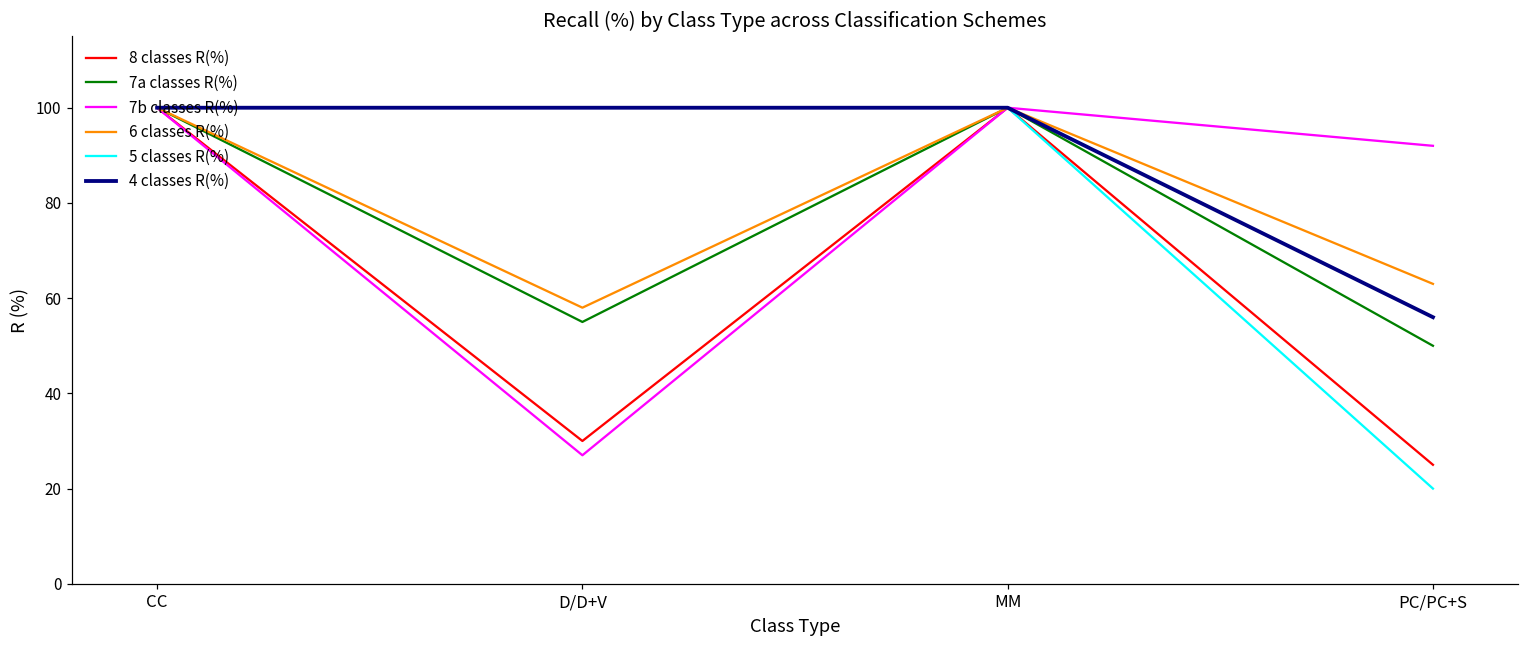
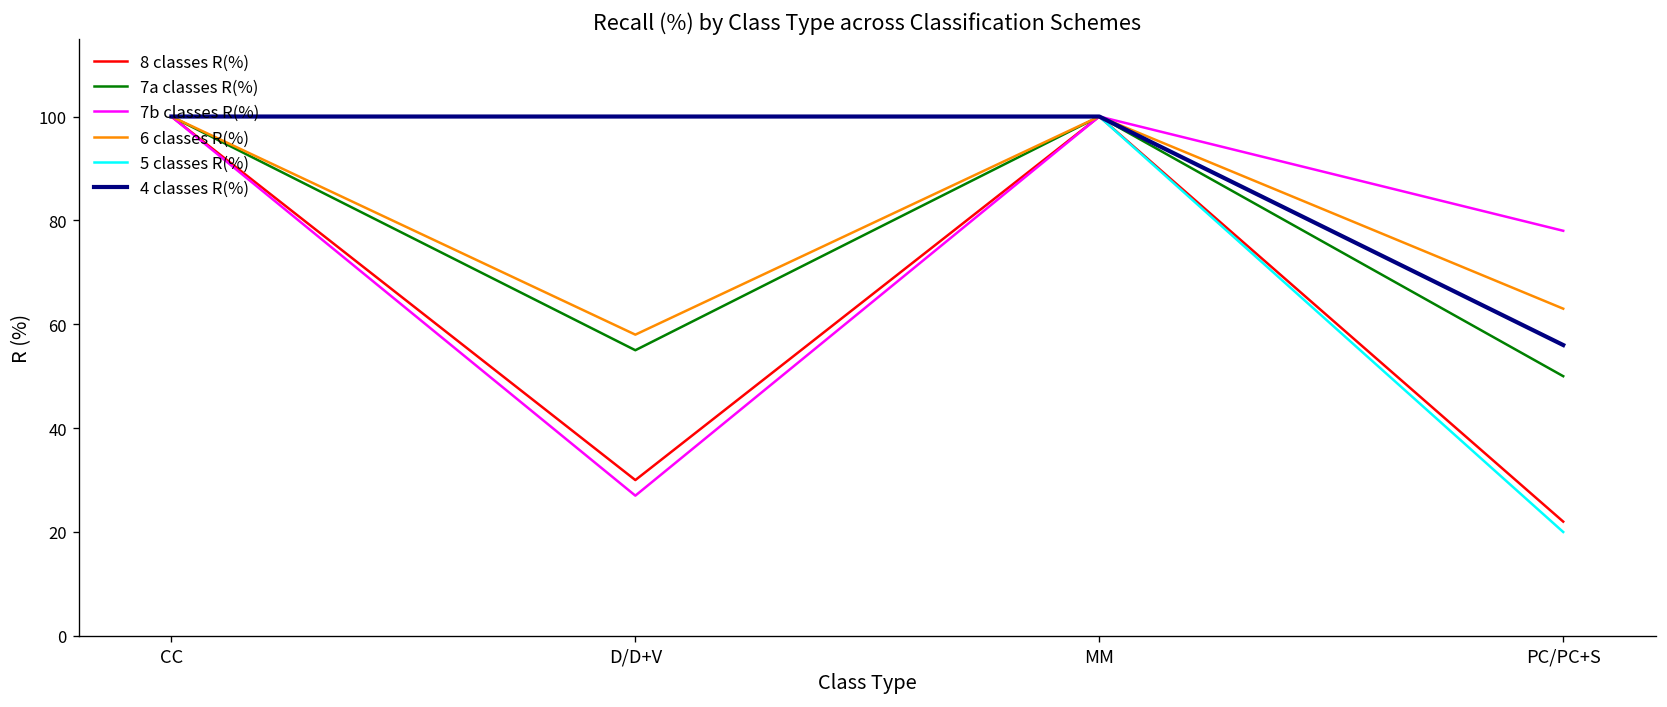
8 classes R(%), PC/PC+S: 25 -> 22
7b classes R(%), PC/PC+S: 92 -> 78
